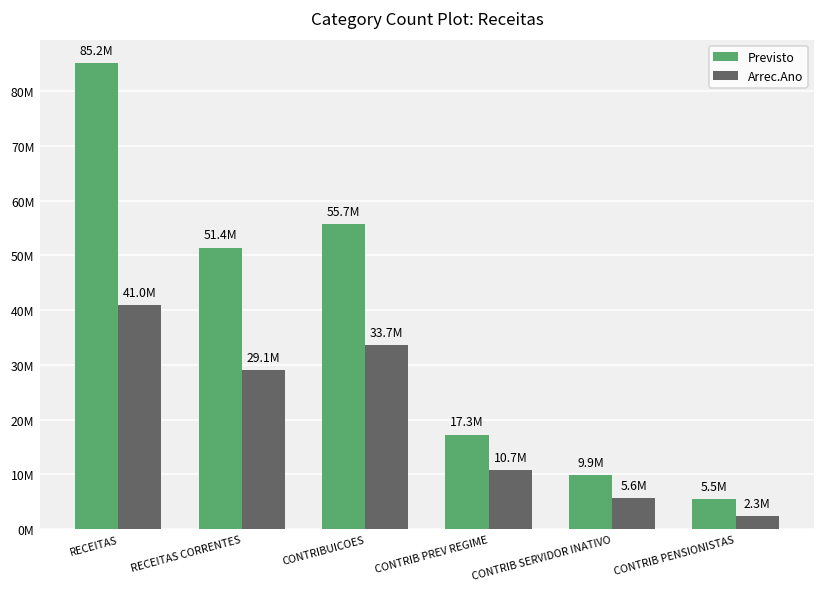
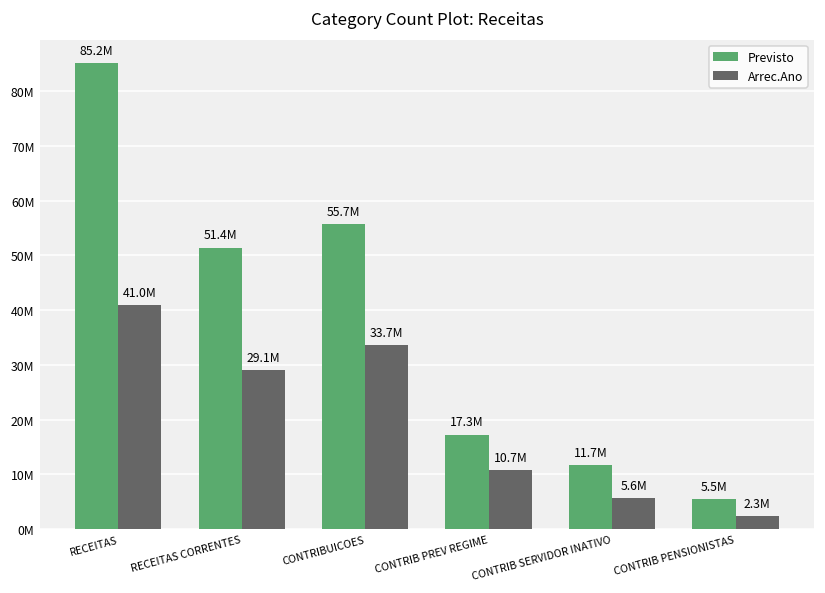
Previsto, CONTRIB SERVIDOR INATIVO: 9.9M -> 11.7M
